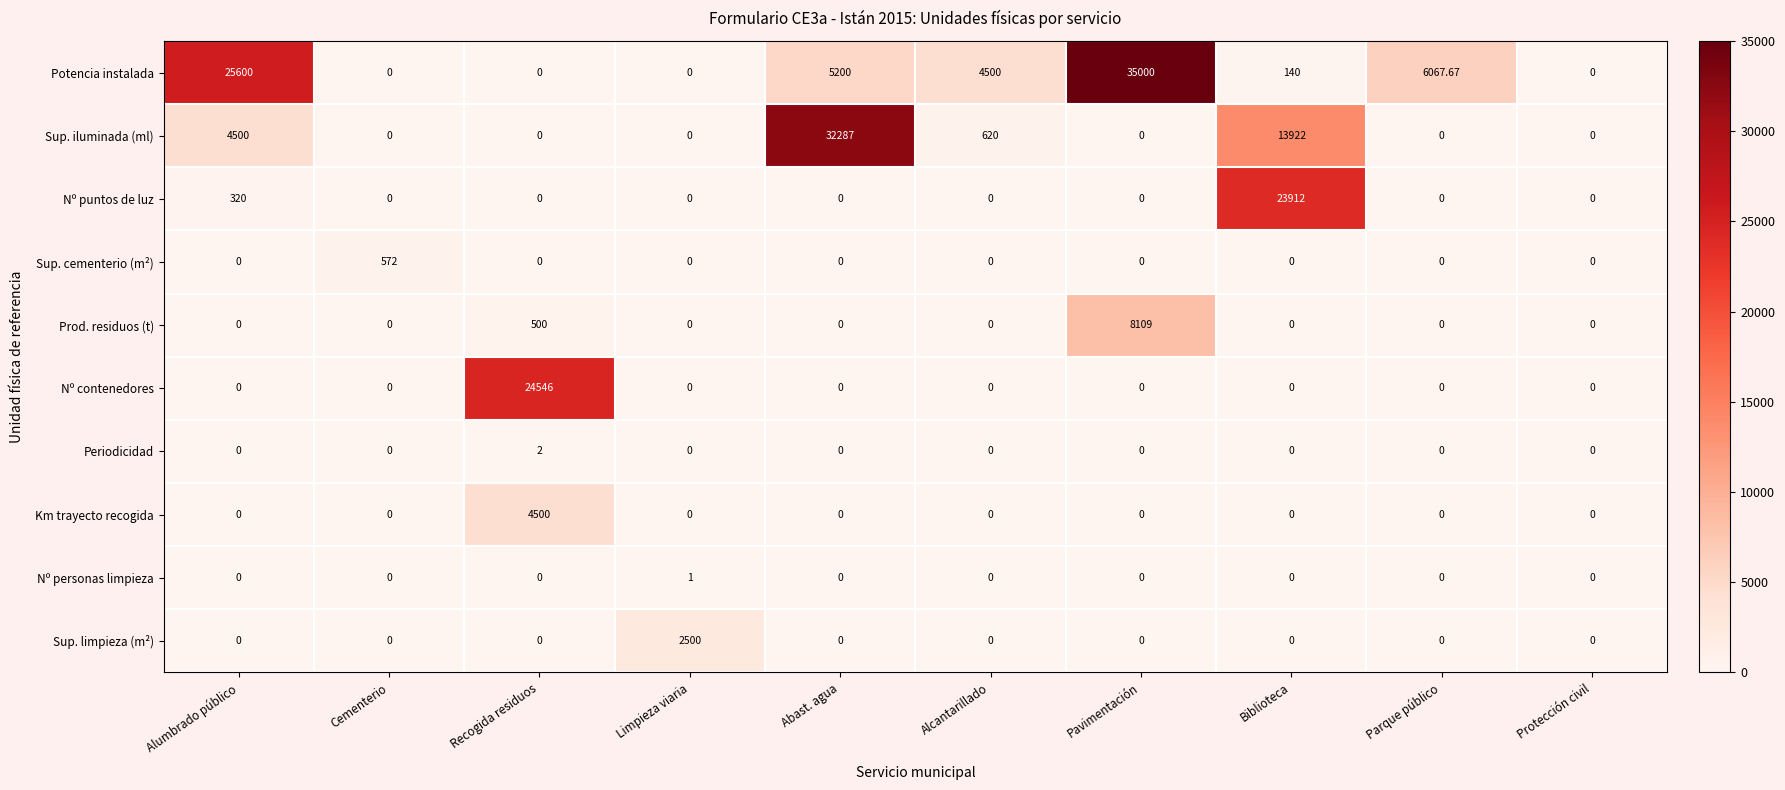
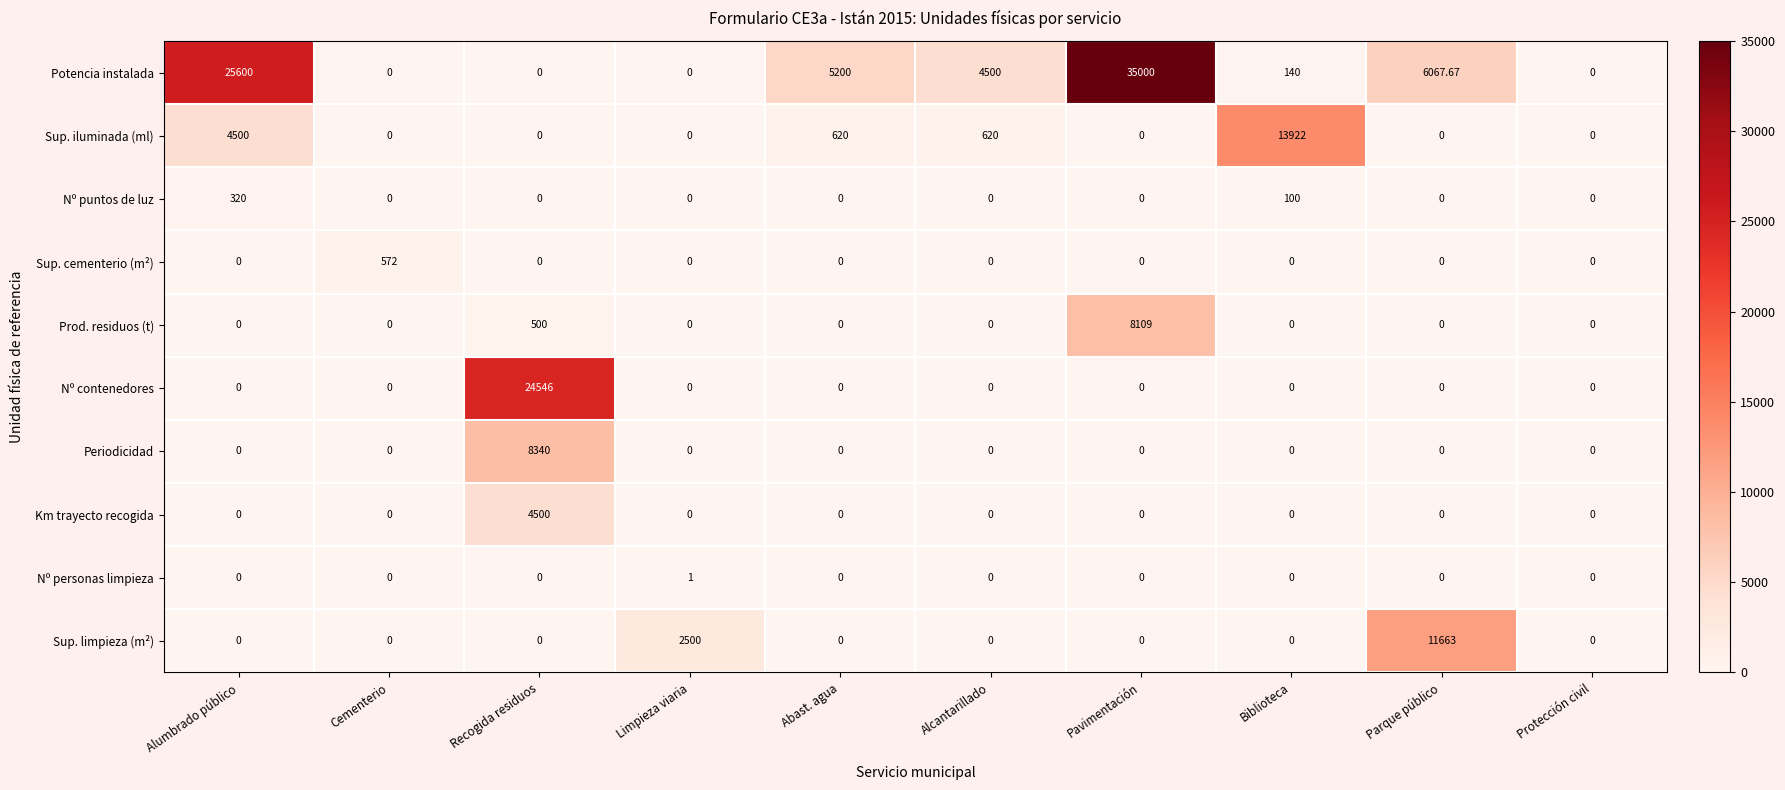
Sup. iluminada (ml), Abast. agua: 32287 -> 620
Nº puntos de luz, Biblioteca: 23912 -> 100
Periodicidad, Recogida residuos: 2 -> 8340
Sup. limpieza (m²), Parque público: 0 -> 11663
